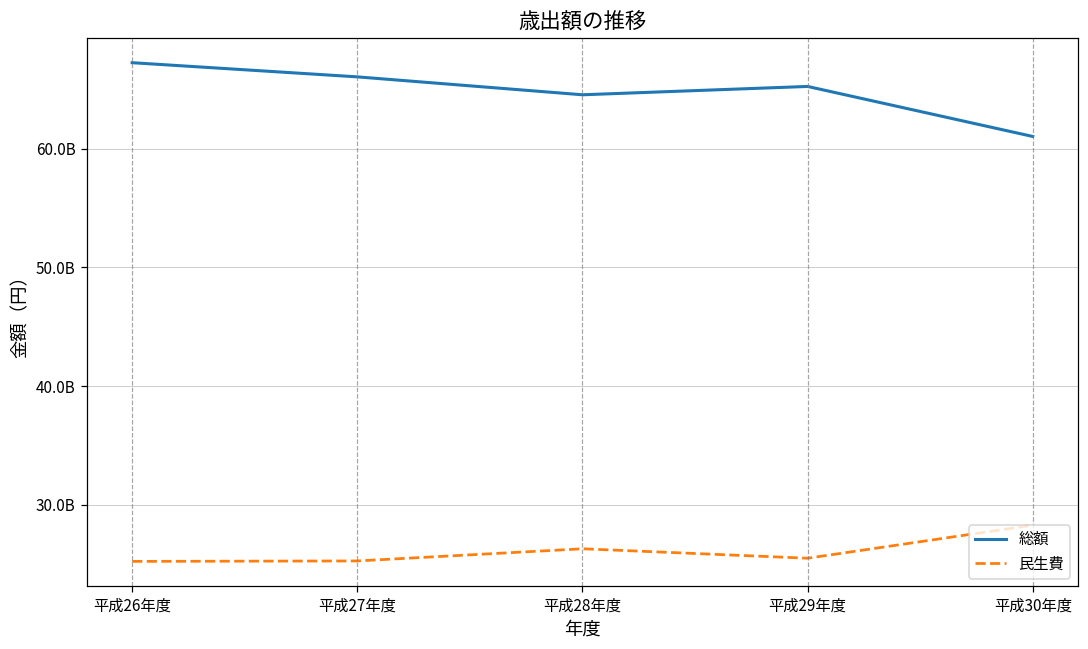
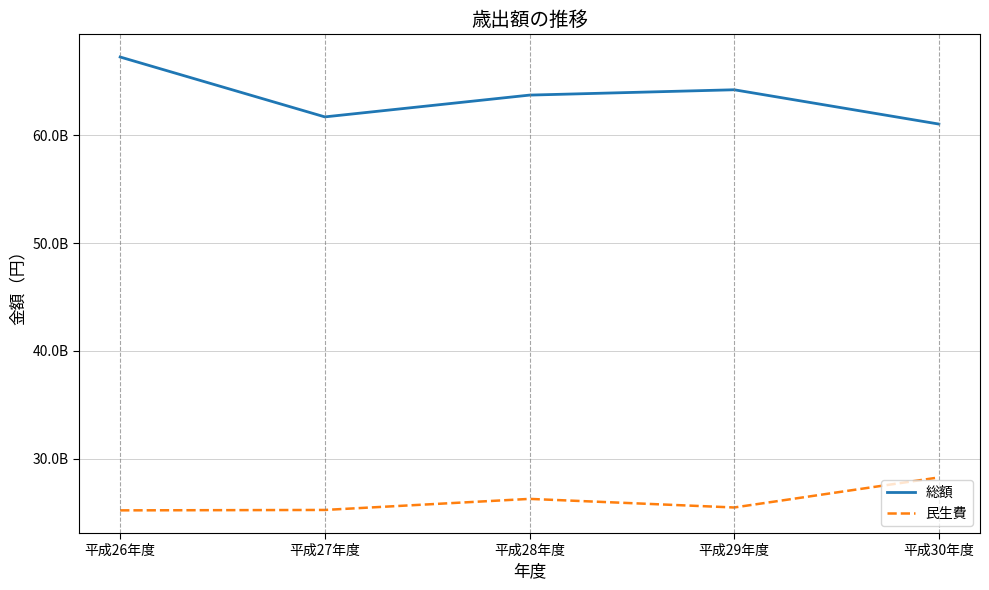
総額, 平成27年度: 66100000000 -> 61700000000
総額, 平成28年度: 64600000000 -> 63700000000
総額, 平成29年度: 65300000000 -> 64200000000
